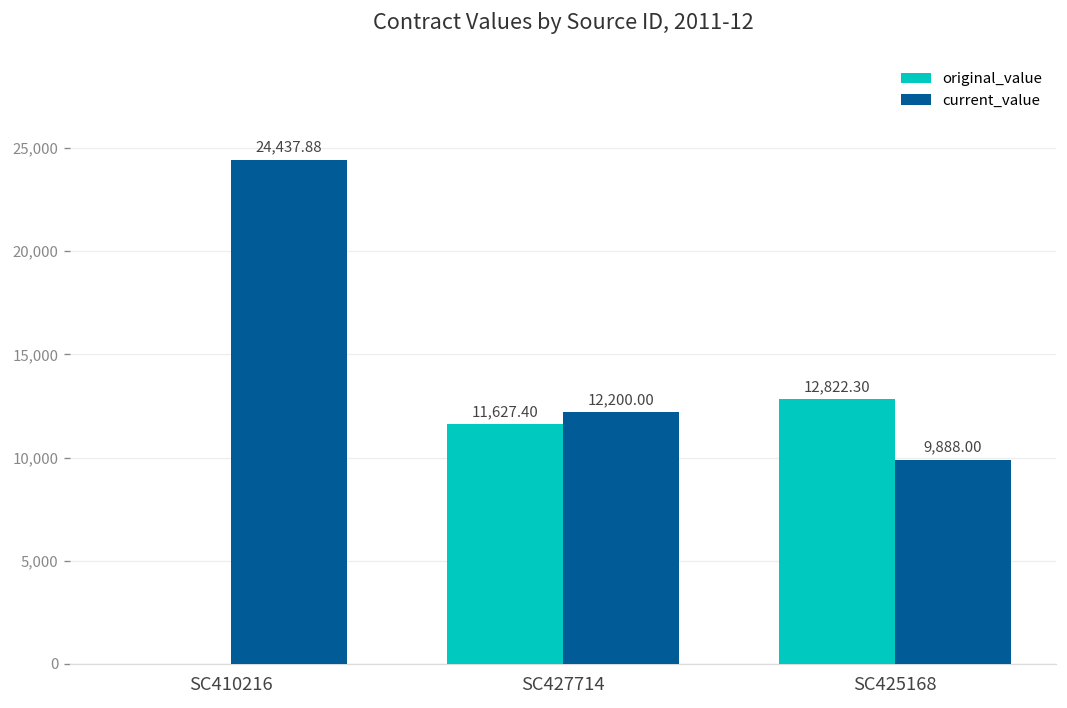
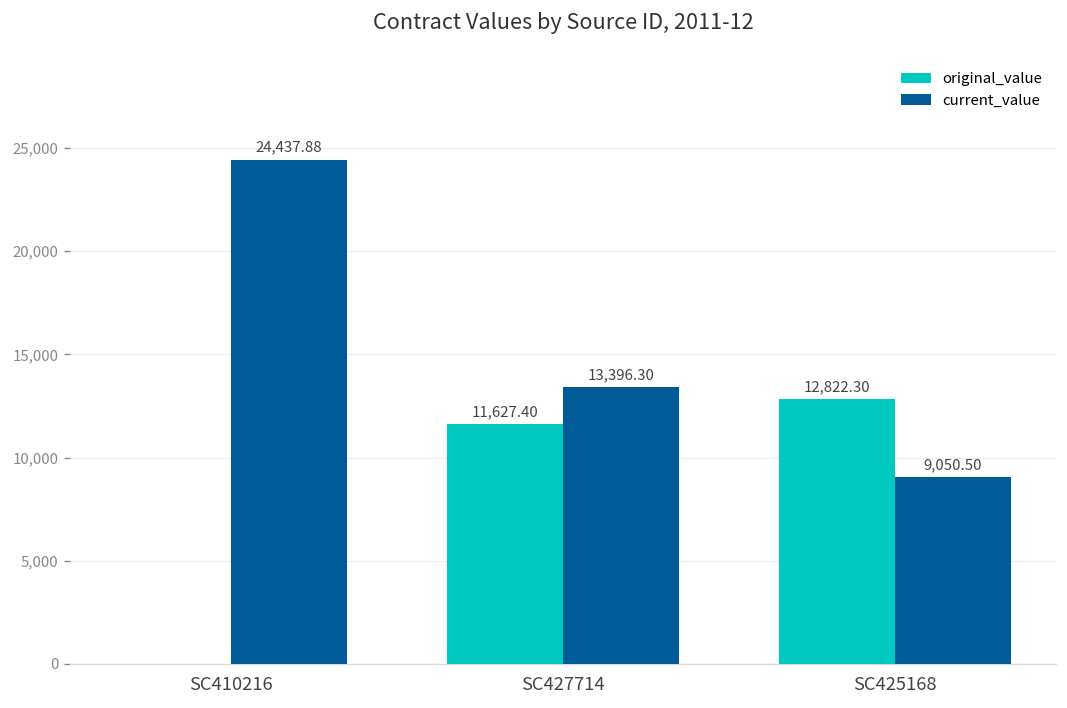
current_value, SC427714: 12,200.00 -> 13,396.30
current_value, SC425168: 9,888.00 -> 9,050.50
